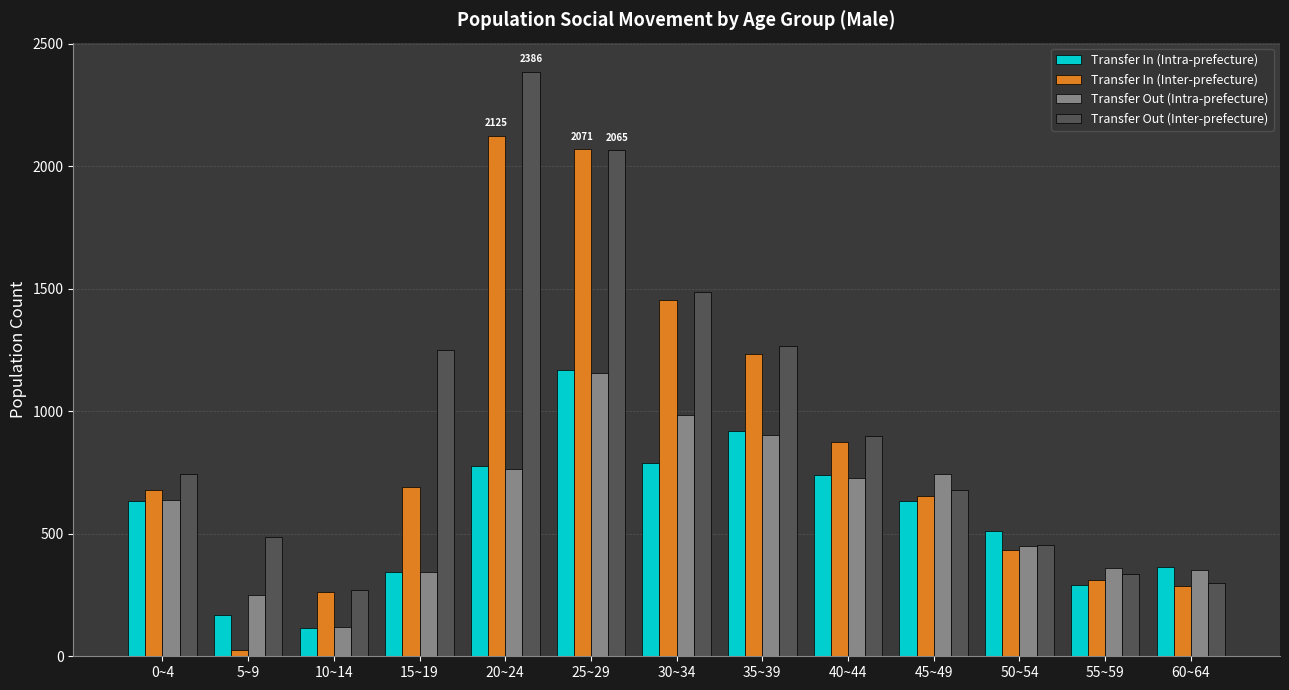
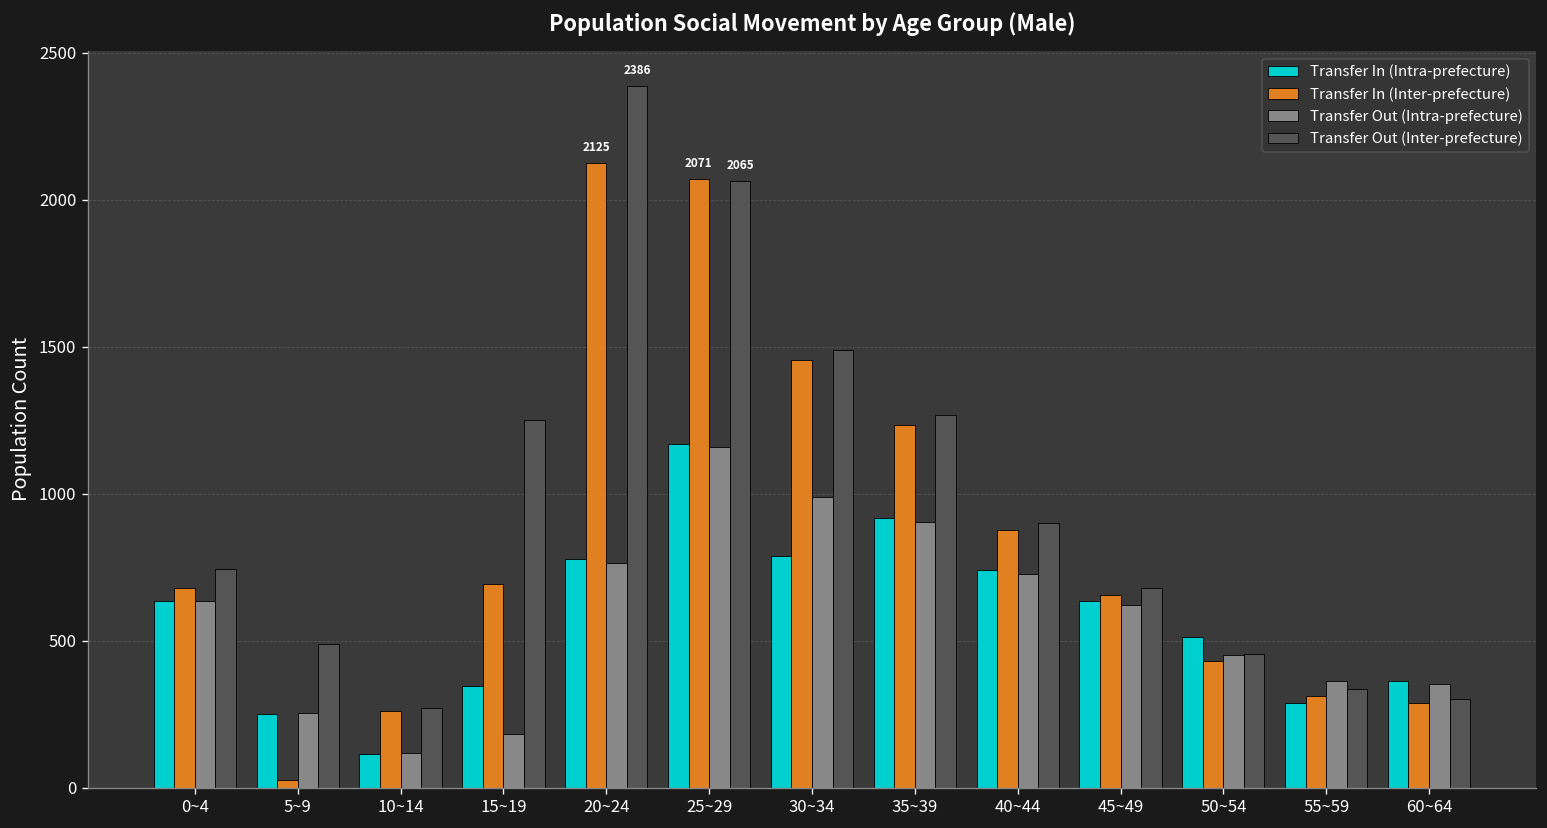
Transfer In (Intra-prefecture), 5~9: 170 -> 250
Transfer Out (Intra-prefecture), 15~19: 350 -> 180
Transfer Out (Intra-prefecture), 45~49: 740 -> 620
